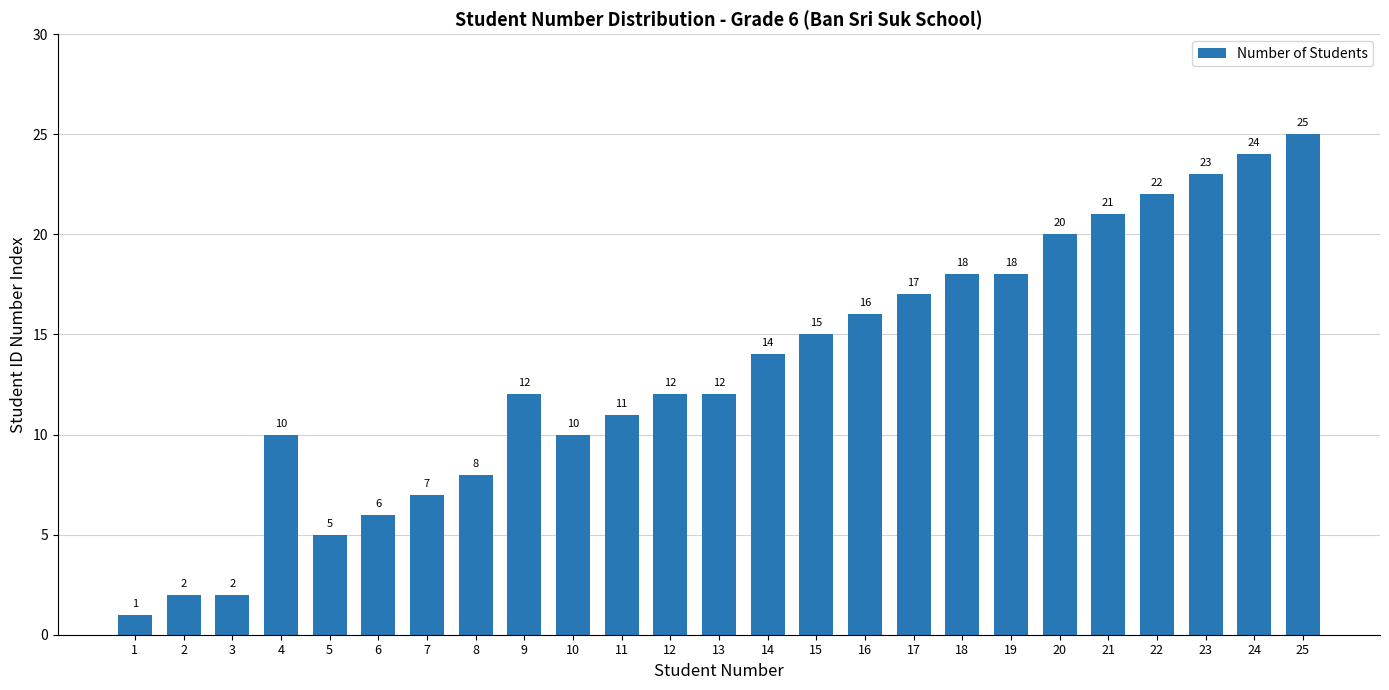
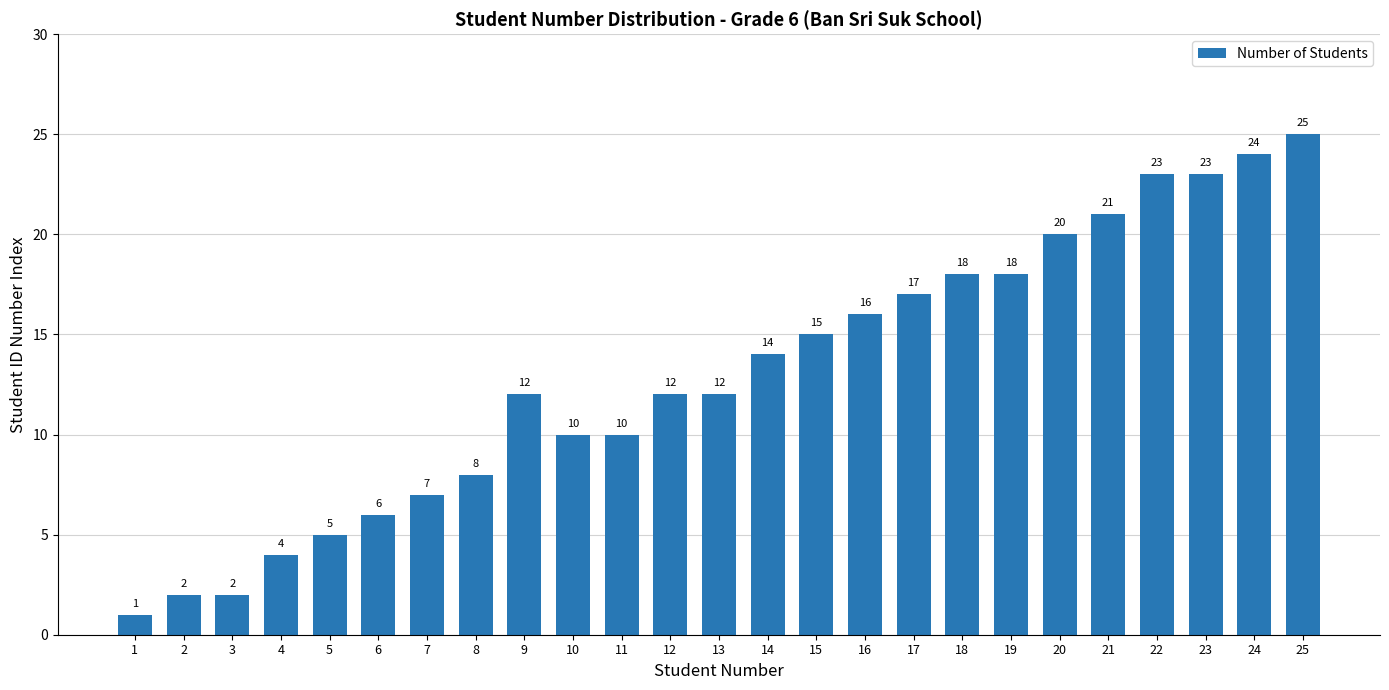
4: 10 -> 4
11: 11 -> 10
22: 22 -> 23
